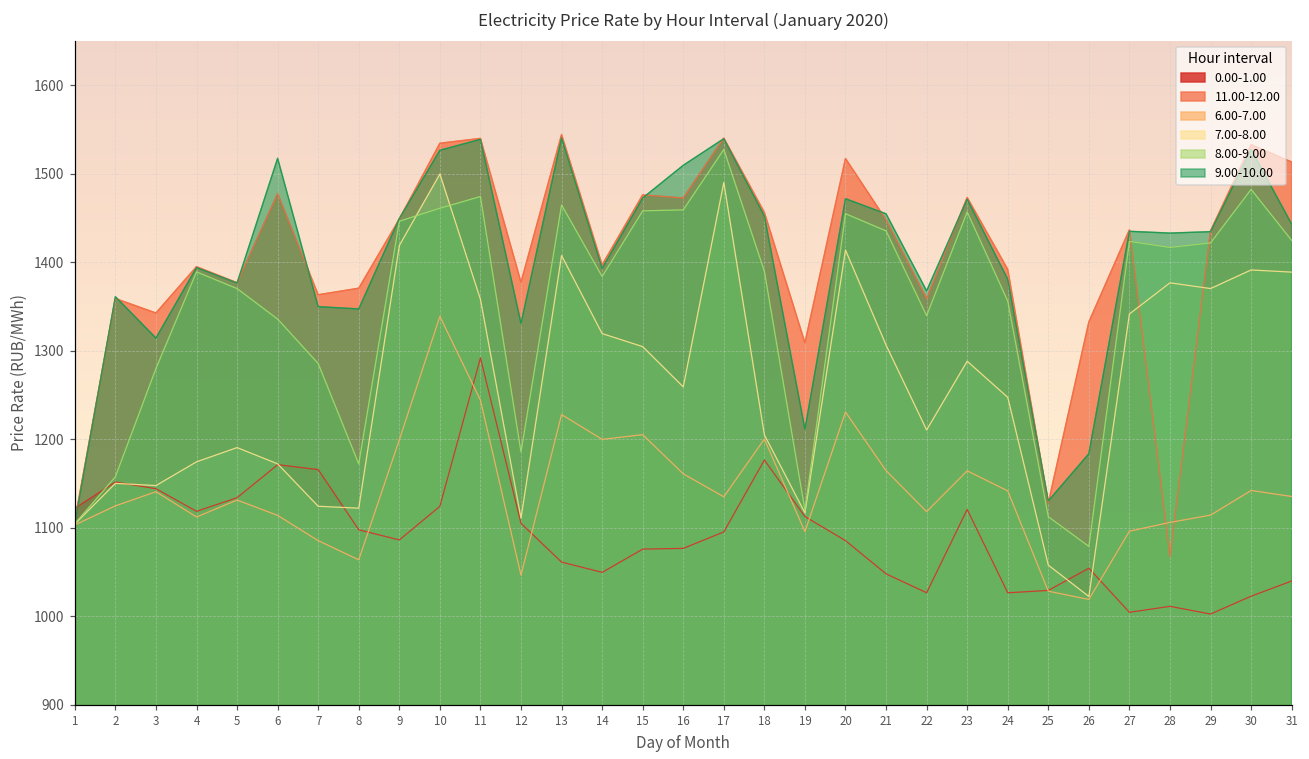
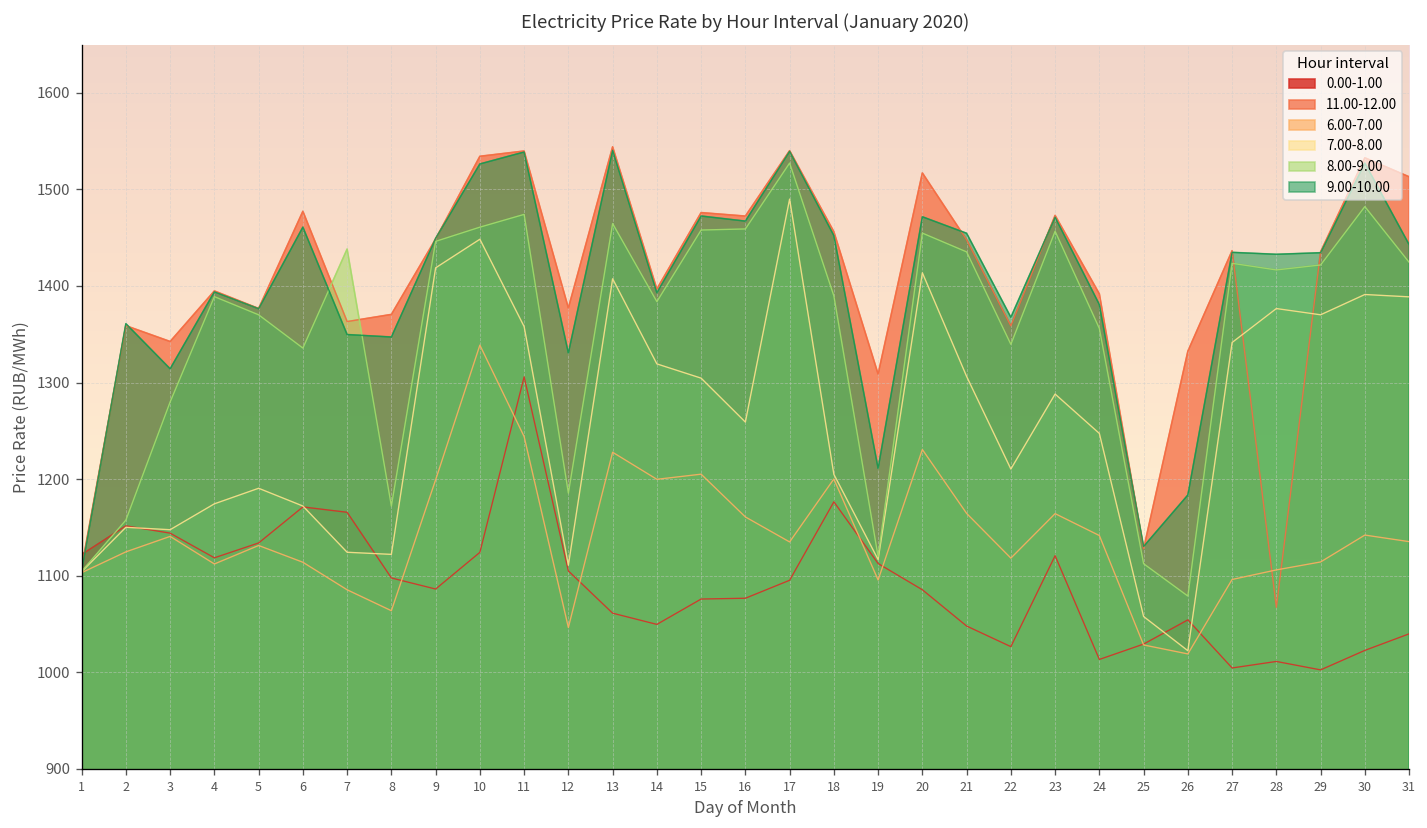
9.00-10.00, 6: 1520 -> 1460
8.00-9.00, 7: 1290 -> 1440
7.00-8.00, 10: 1500 -> 1450
0.00-1.00, 11: 1290 -> 1310
9.00-10.00, 16: 1510 -> 1470
0.00-1.00, 24: 1030 -> 1010
